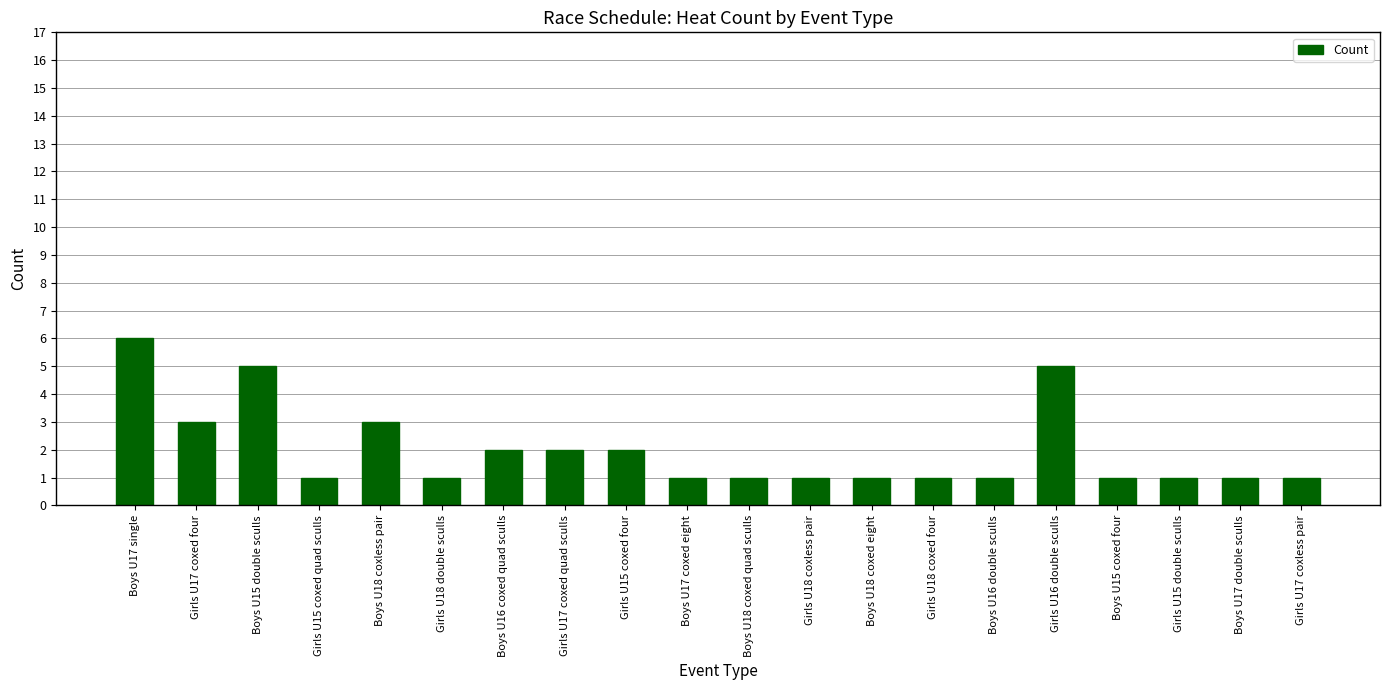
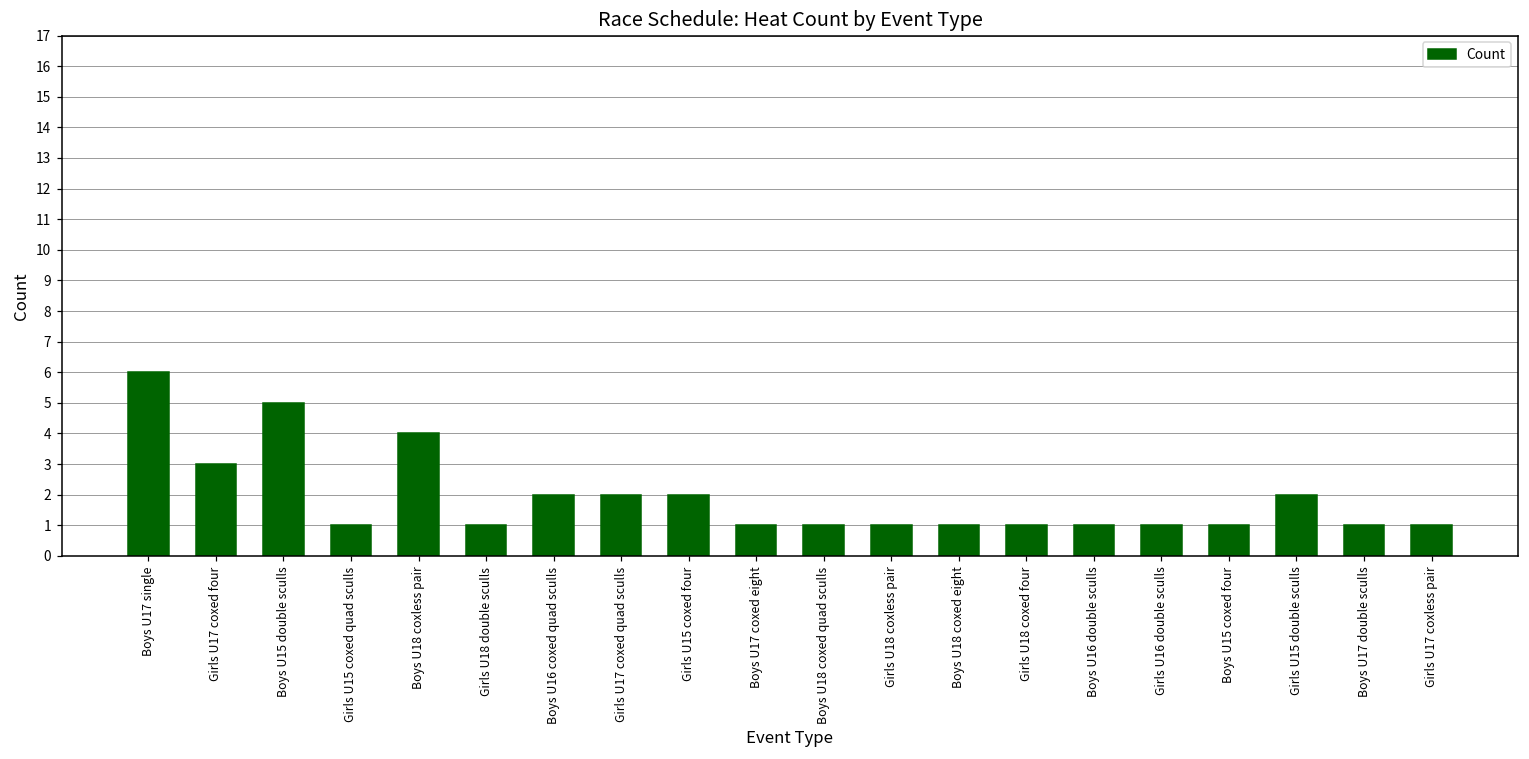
Boys U18 coxless pair: 3 -> 4
Girls U16 double sculls: 5 -> 1
Girls U15 double sculls: 1 -> 2
